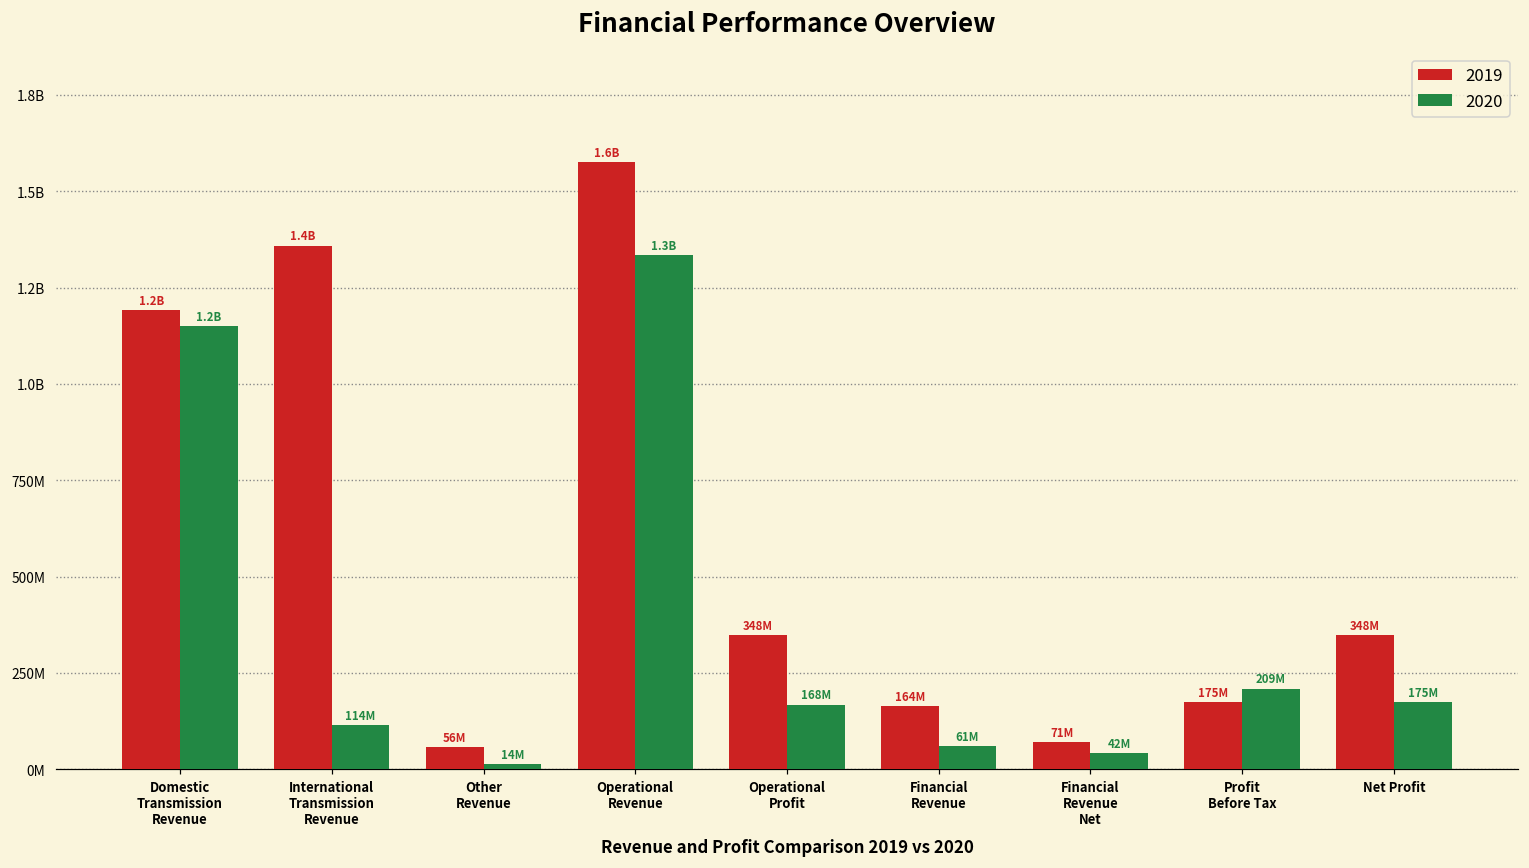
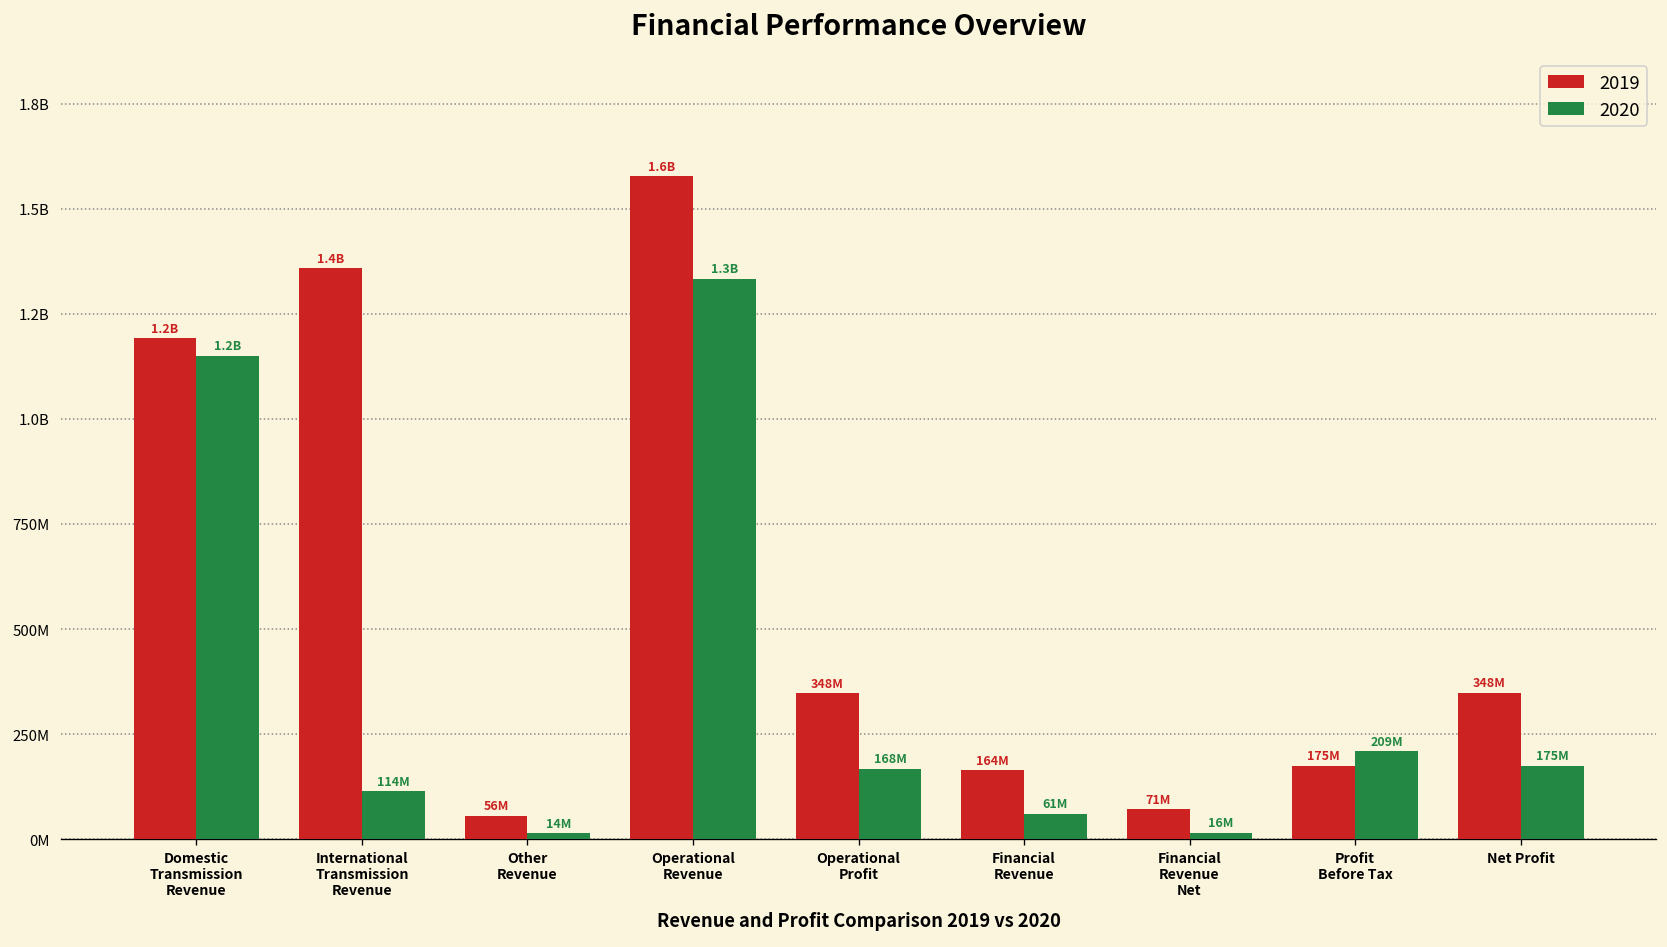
2020, Financial Revenue Net: 42M -> 16M
